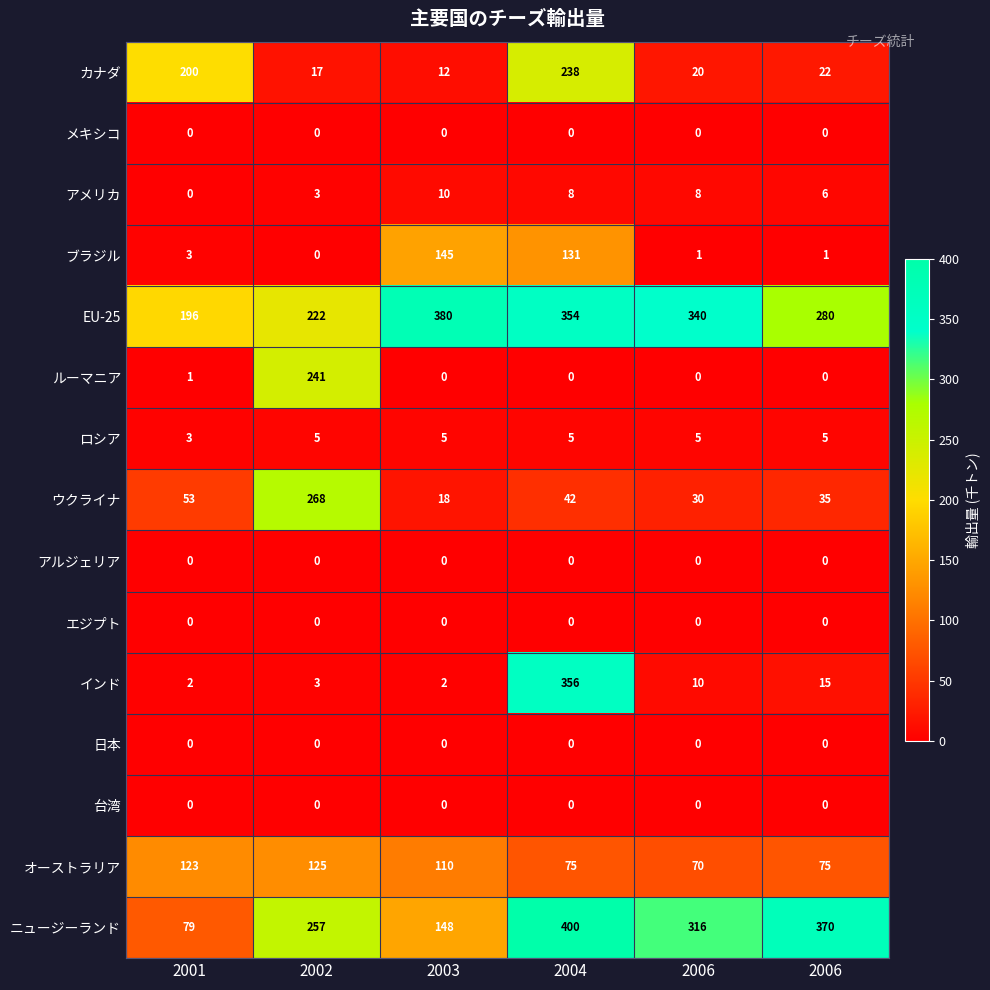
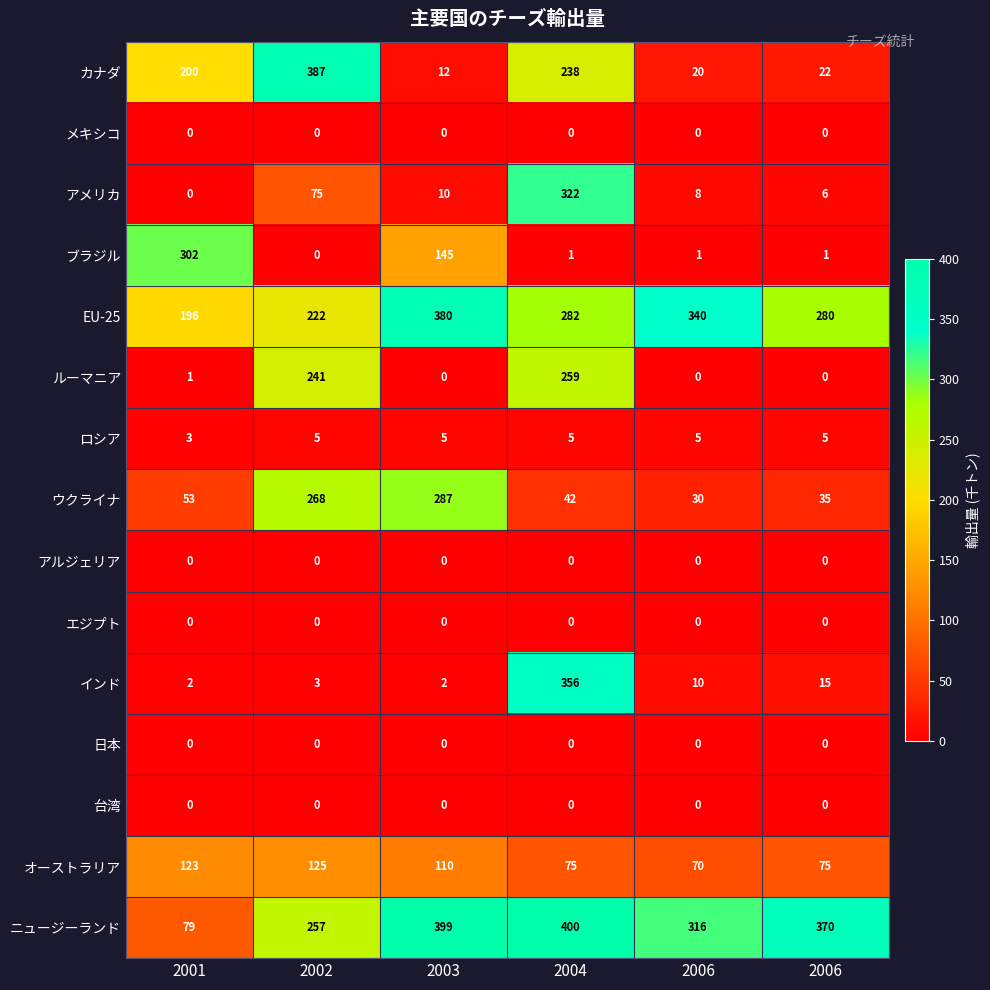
カナダ, 2002: 17 -> 387
アメリカ, 2002: 3 -> 75
アメリカ, 2004: 8 -> 322
ブラジル, 2001: 3 -> 302
ブラジル, 2004: 131 -> 1
EU-25, 2004: 354 -> 282
ルーマニア, 2004: 0 -> 259
ウクライナ, 2003: 18 -> 287
ニュージーランド, 2003: 148 -> 399
